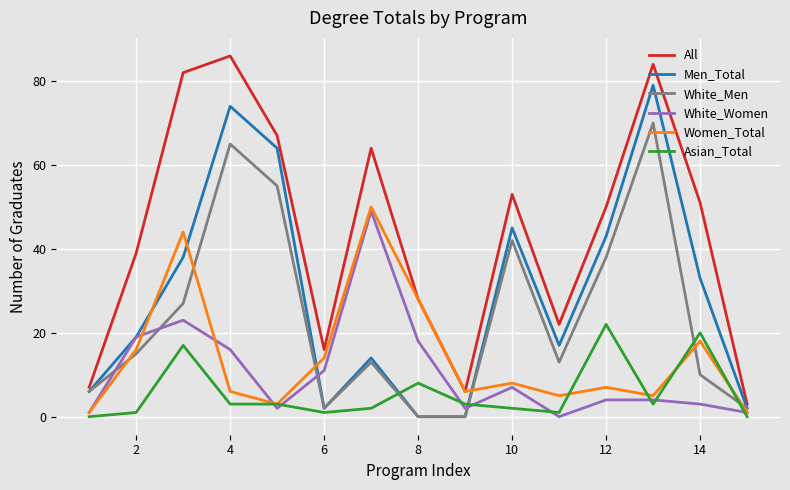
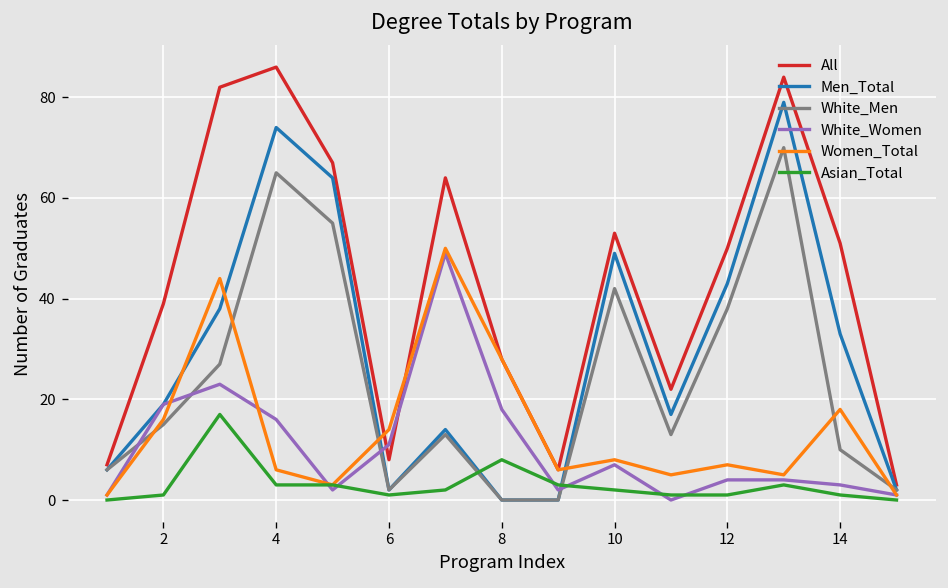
All, 6: 16 -> 8
Men_Total, 10: 45 -> 49
Asian_Total, 12: 22 -> 1
Asian_Total, 14: 20 -> 1
